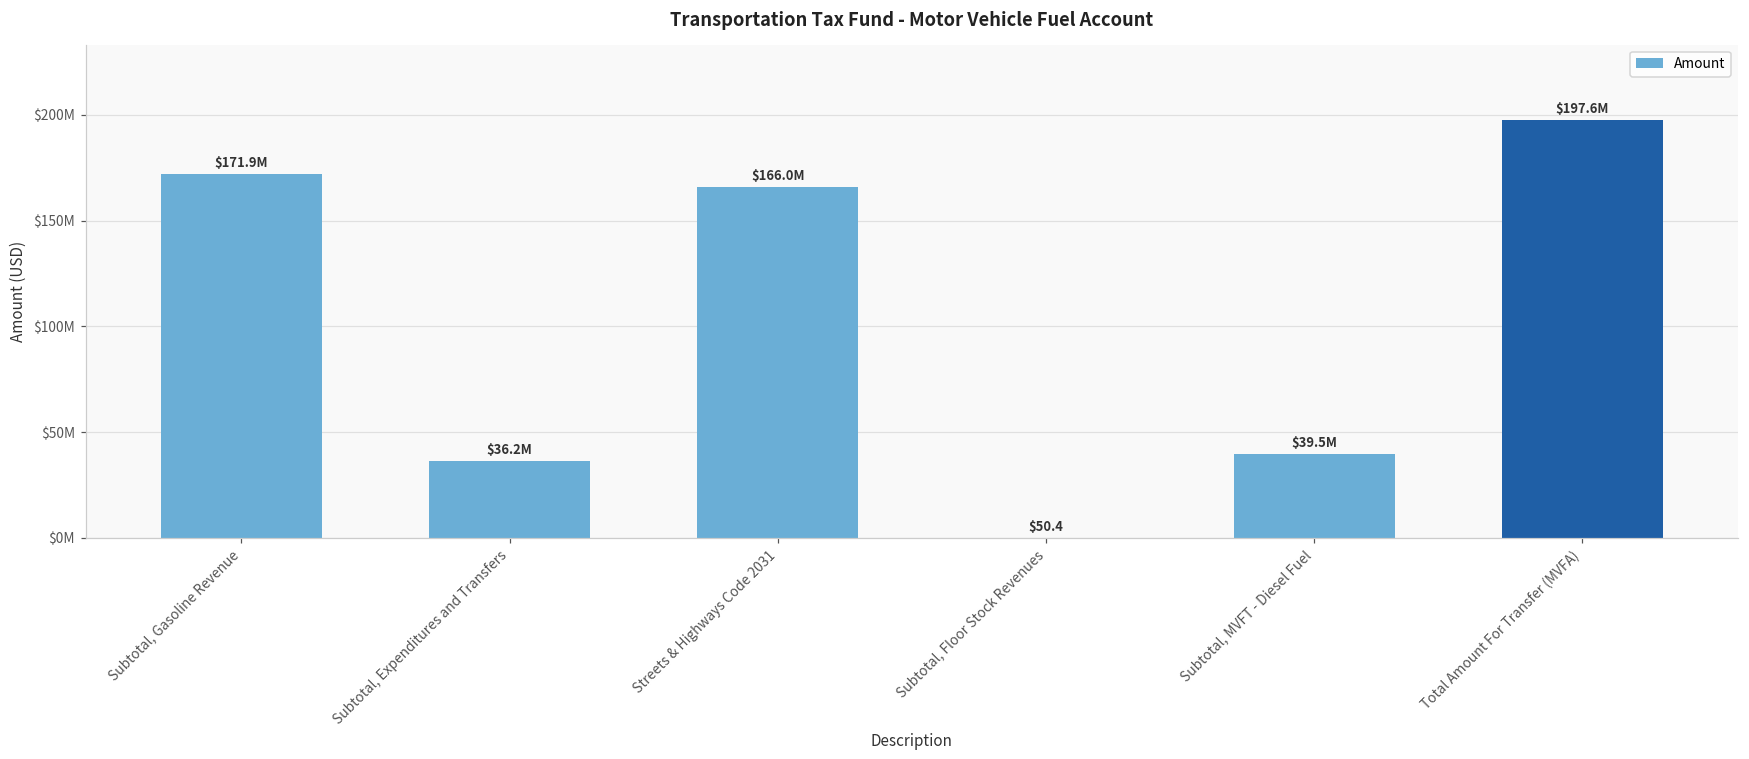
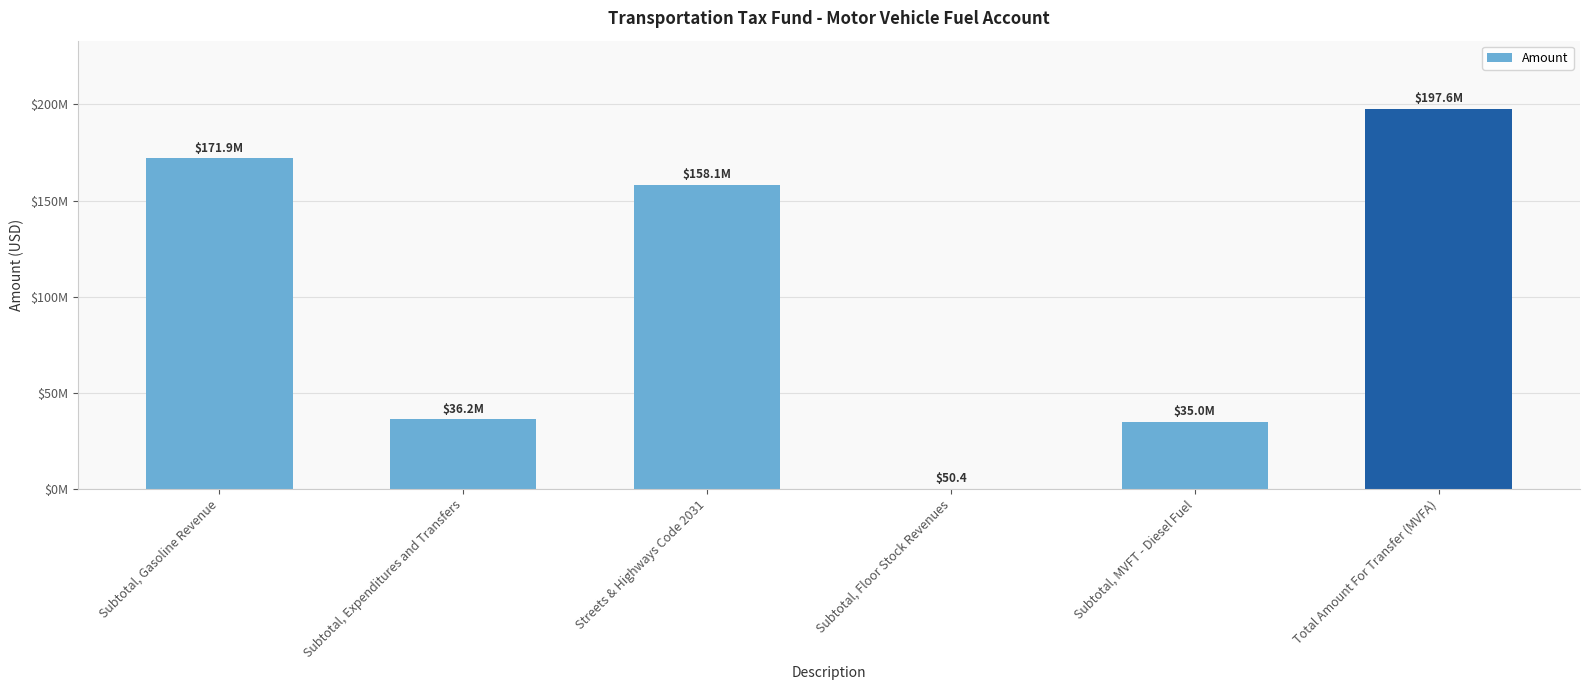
Streets & Highways Code 2031: $166.0M -> $158.1M
Subtotal, MVFT - Diesel Fuel: $39.5M -> $35.0M
